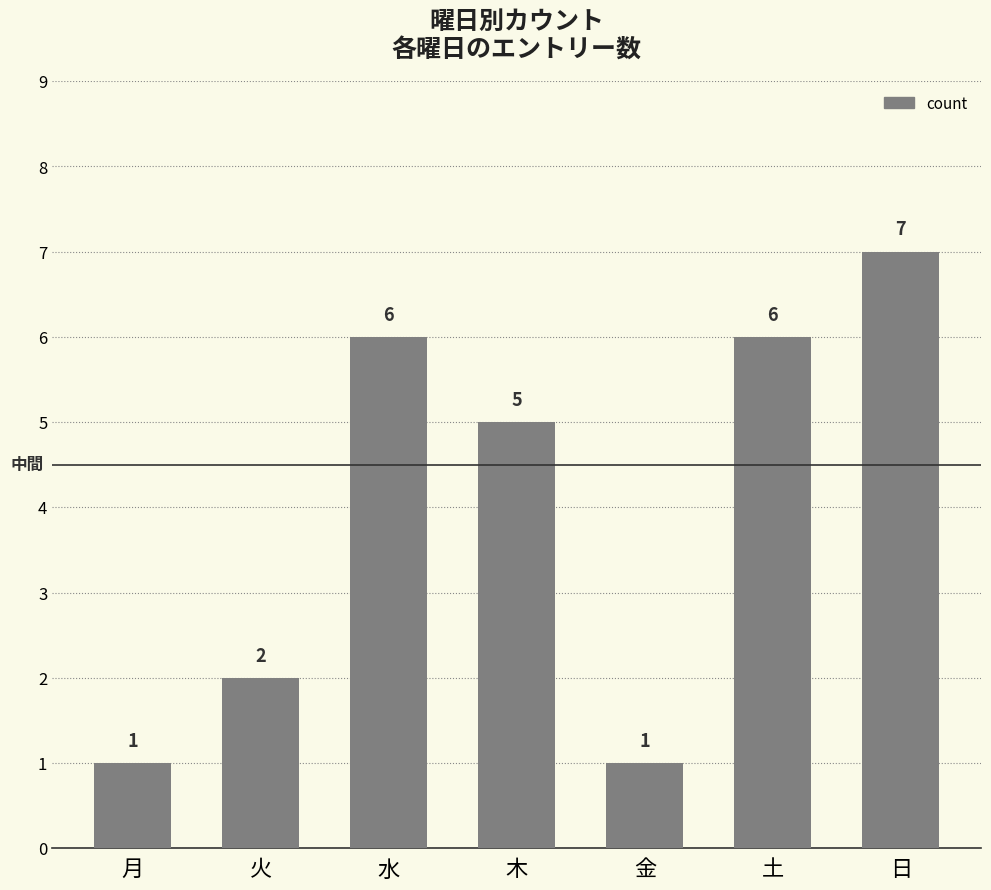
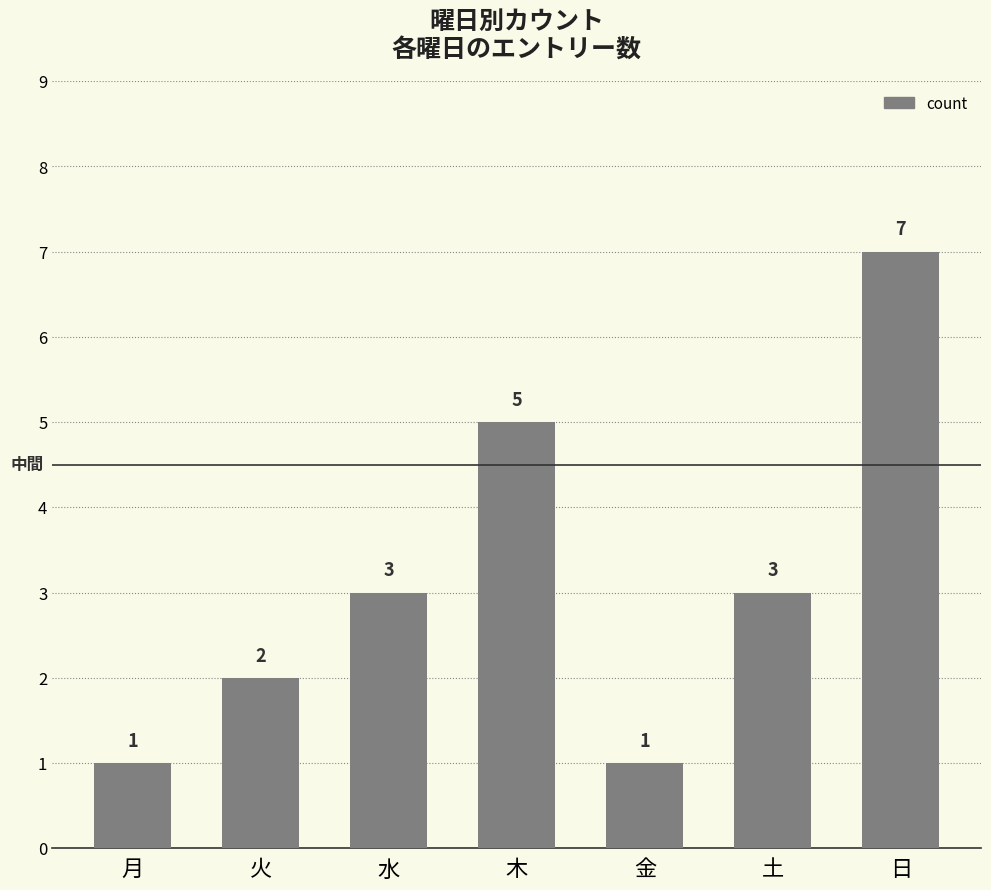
水: 6 -> 3
土: 6 -> 3
